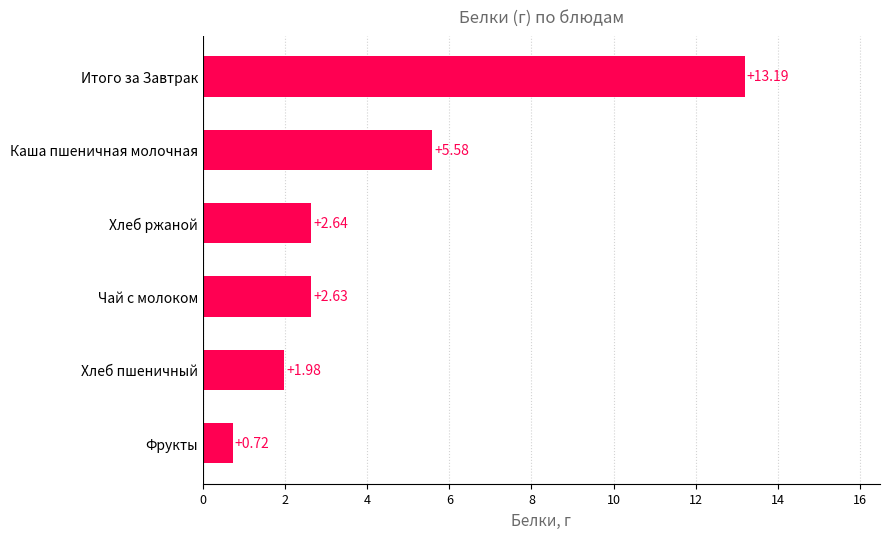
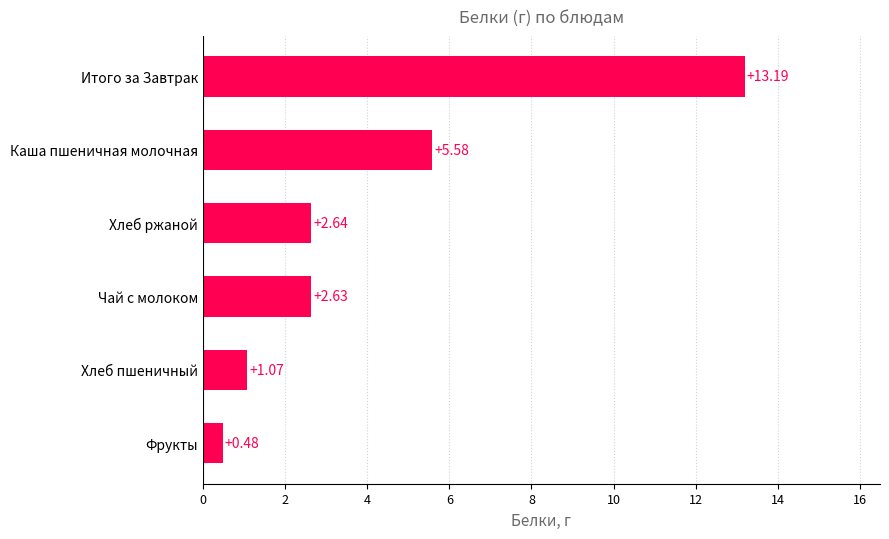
Хлеб пшеничный: +1.98 -> +1.07
Фрукты: +0.72 -> +0.48
